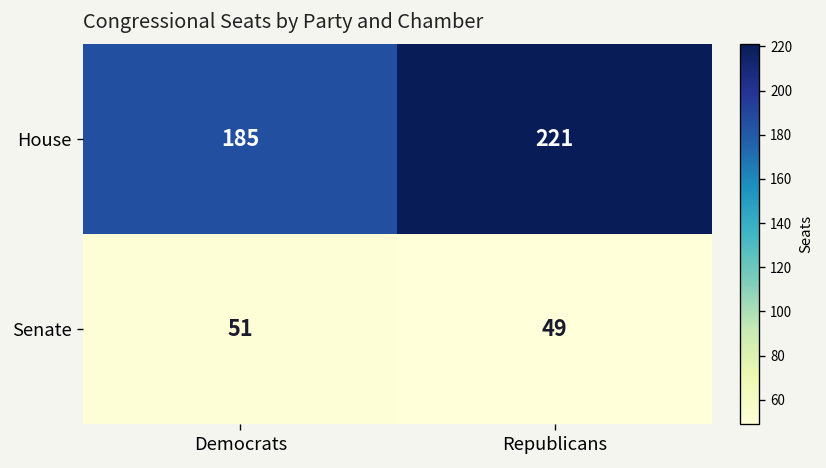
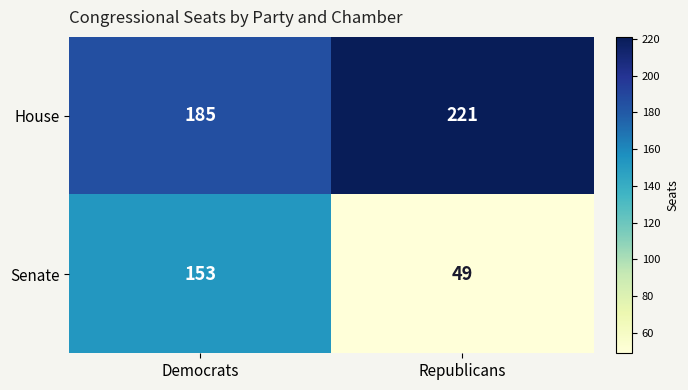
Senate, Democrats: 51 -> 153
